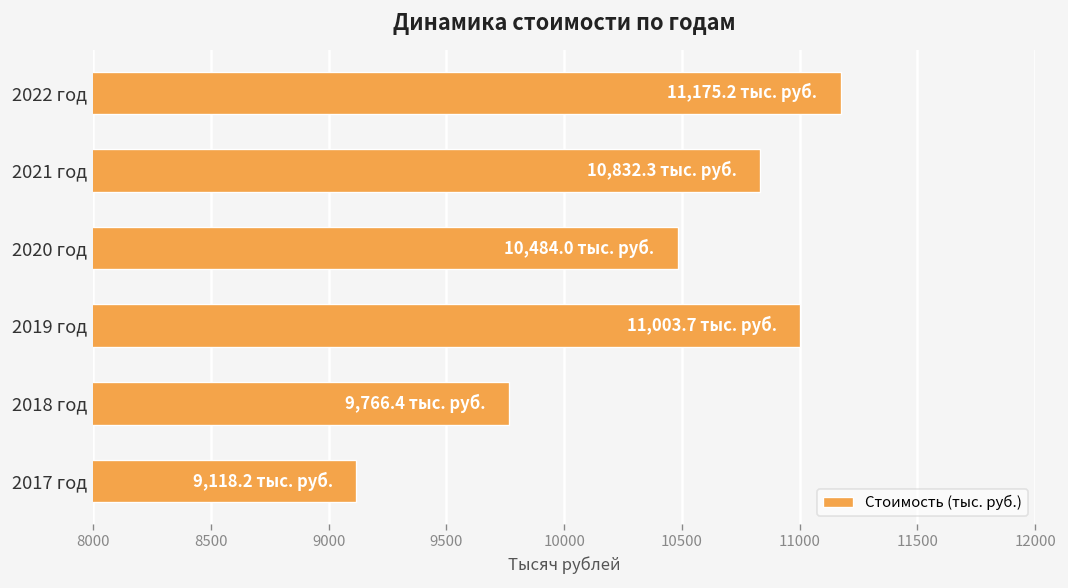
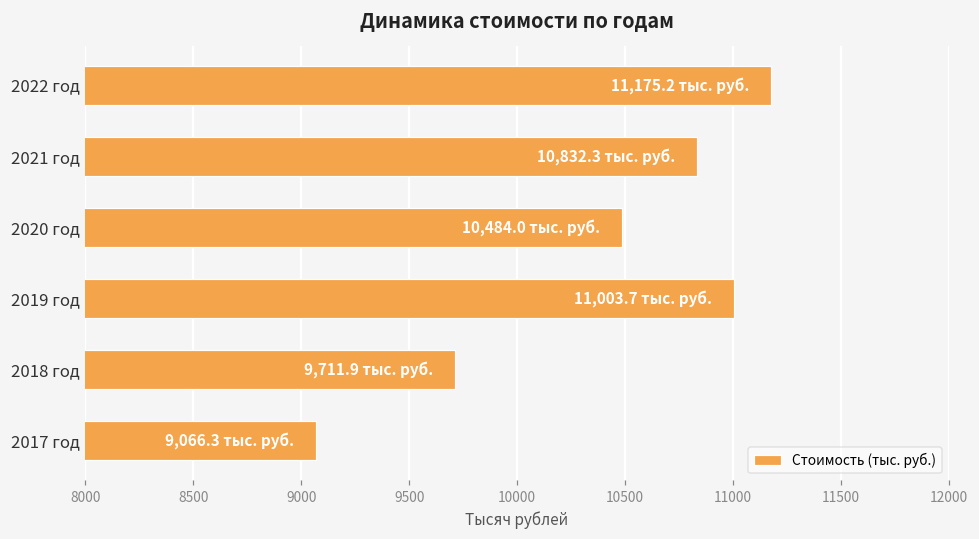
2018 год: 9,766.4 -> 9,711.9
2017 год: 9,118.2 -> 9,066.3
